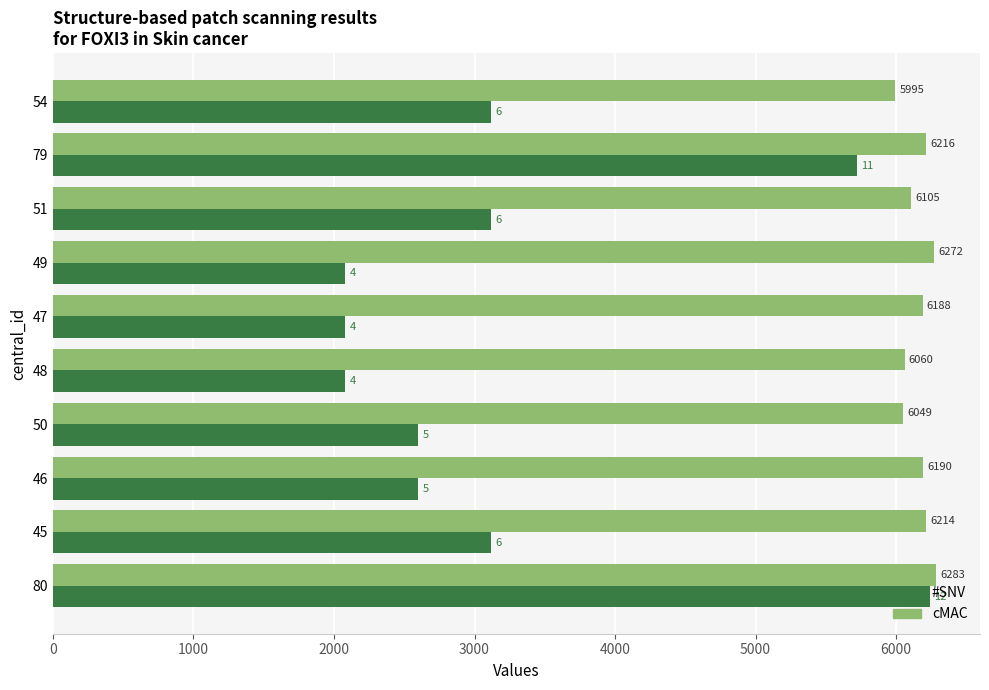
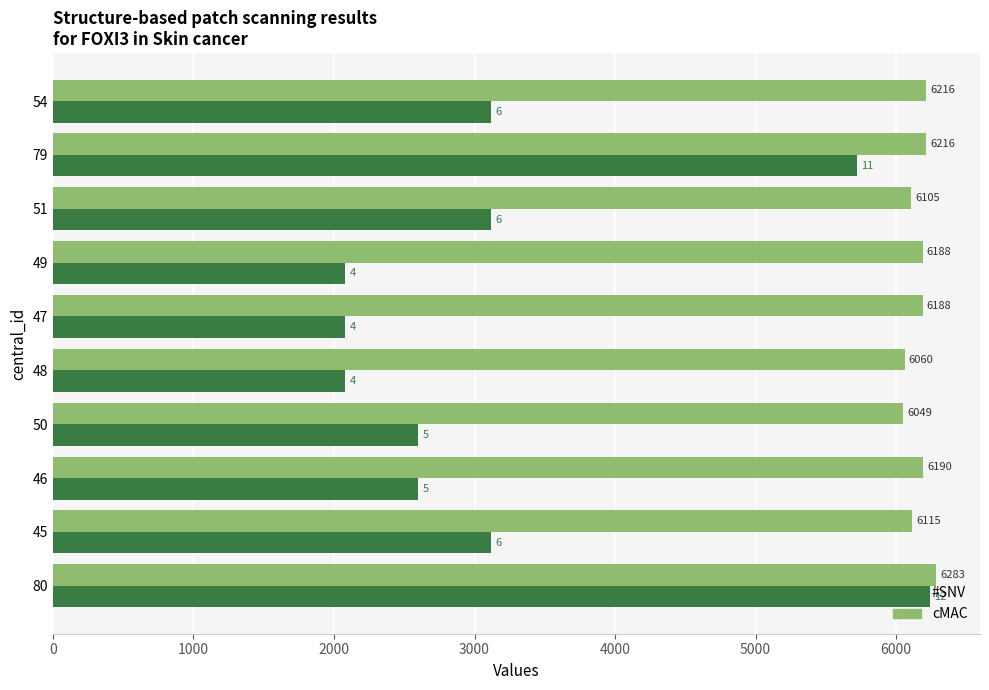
cMAC, 54: 5995 -> 6216
cMAC, 49: 6272 -> 6188
cMAC, 45: 6214 -> 6115
